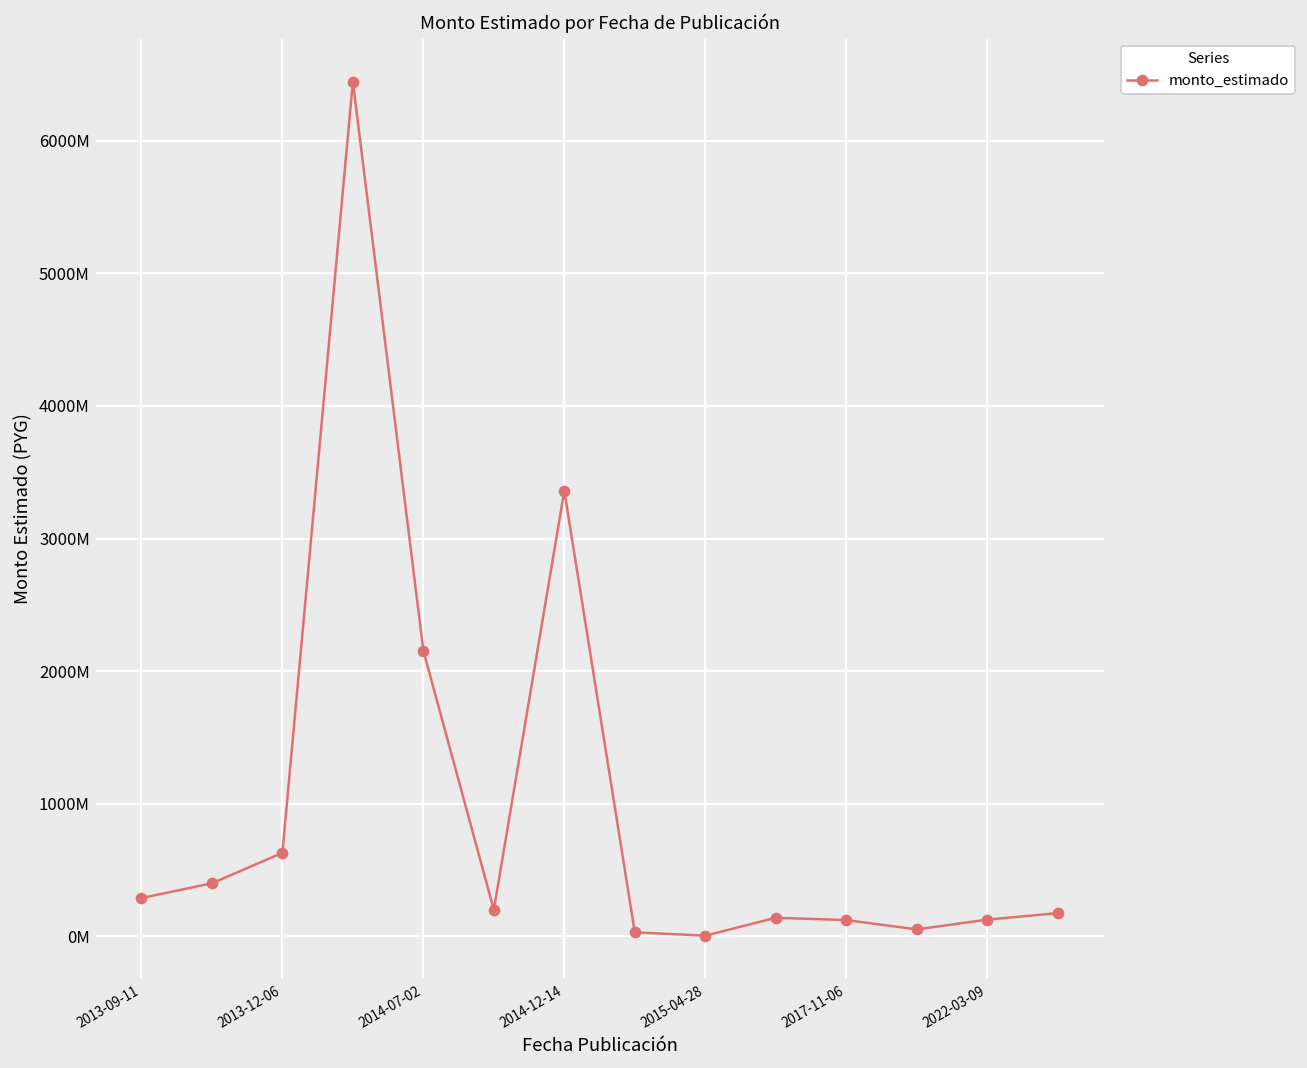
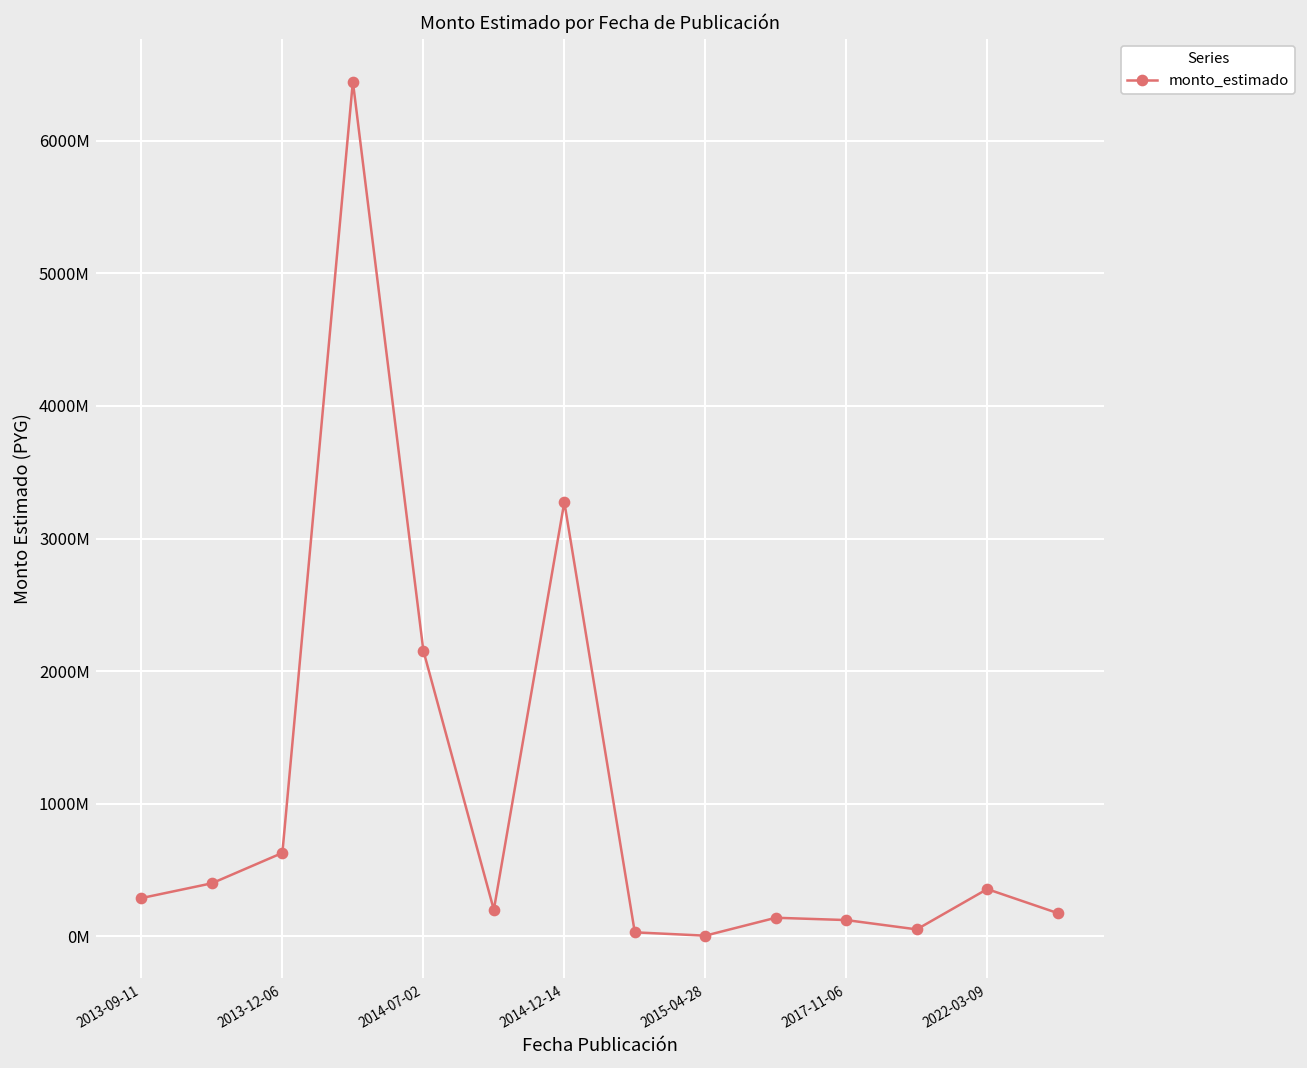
2014-12-14: 3360000000 -> 3270000000
2022-03-09: 130000000 -> 360000000
